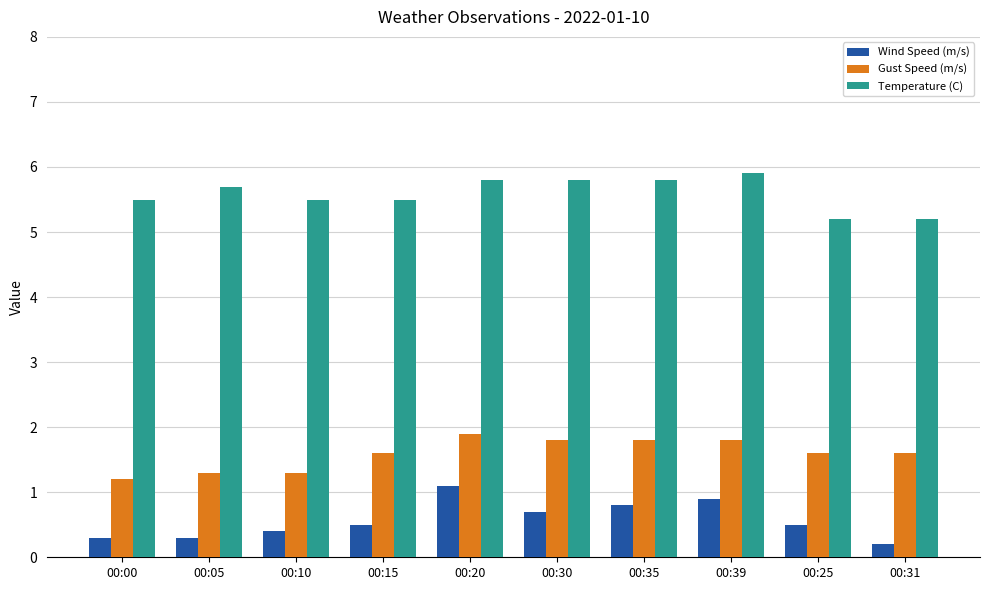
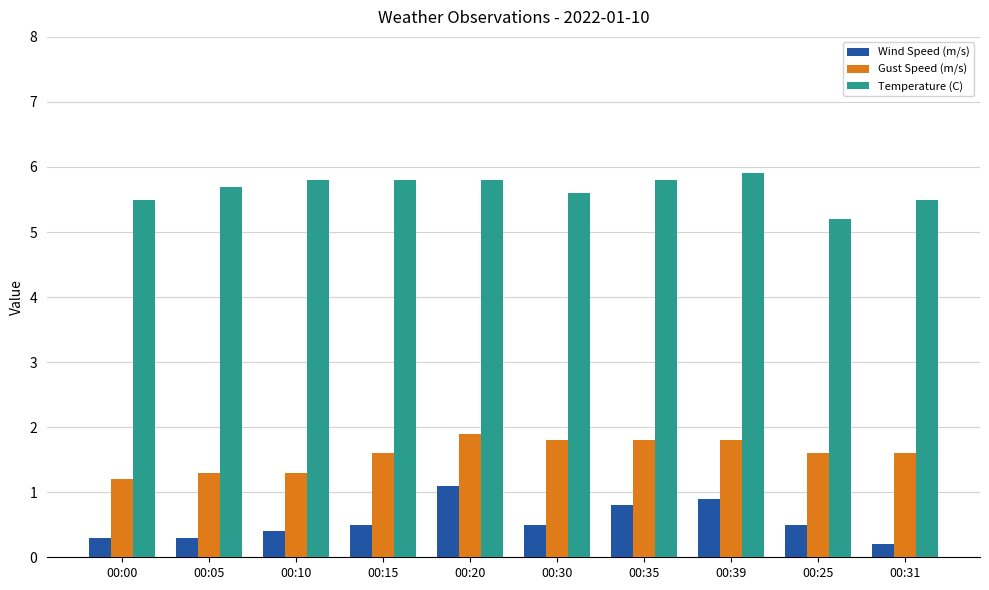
Temperature (C), 00:10: 5.5 -> 5.8
Temperature (C), 00:15: 5.5 -> 5.8
Wind Speed (m/s), 00:30: 0.7 -> 0.5
Temperature (C), 00:30: 5.8 -> 5.6
Temperature (C), 00:31: 5.2 -> 5.5
